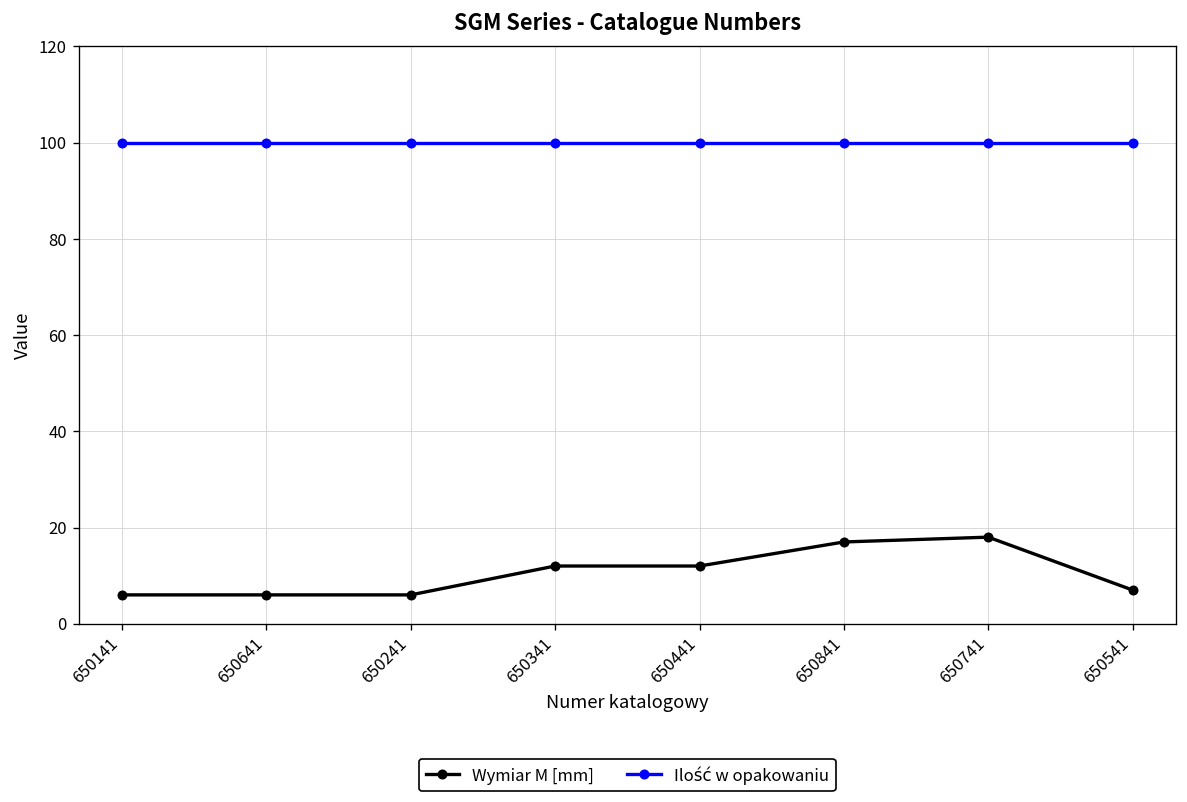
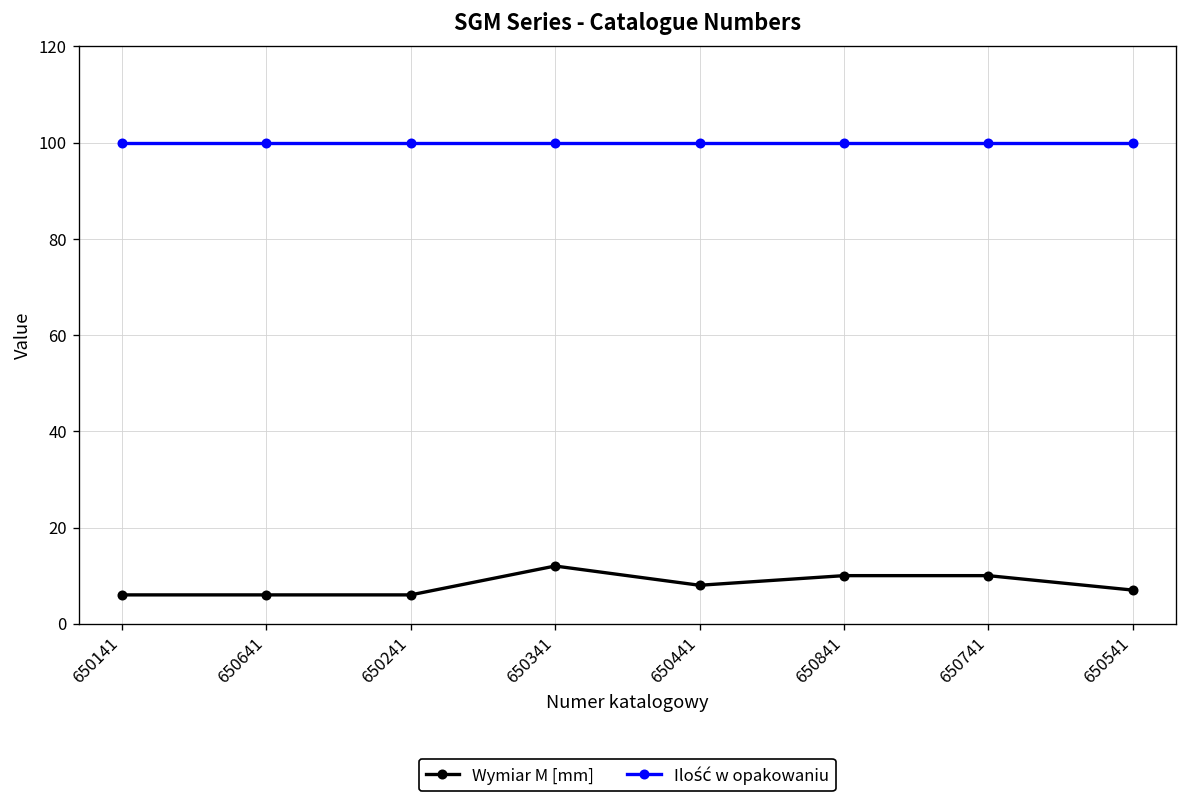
Wymiar M [mm], 650441: 12 -> 8
Wymiar M [mm], 650841: 17 -> 10
Wymiar M [mm], 650741: 18 -> 10
